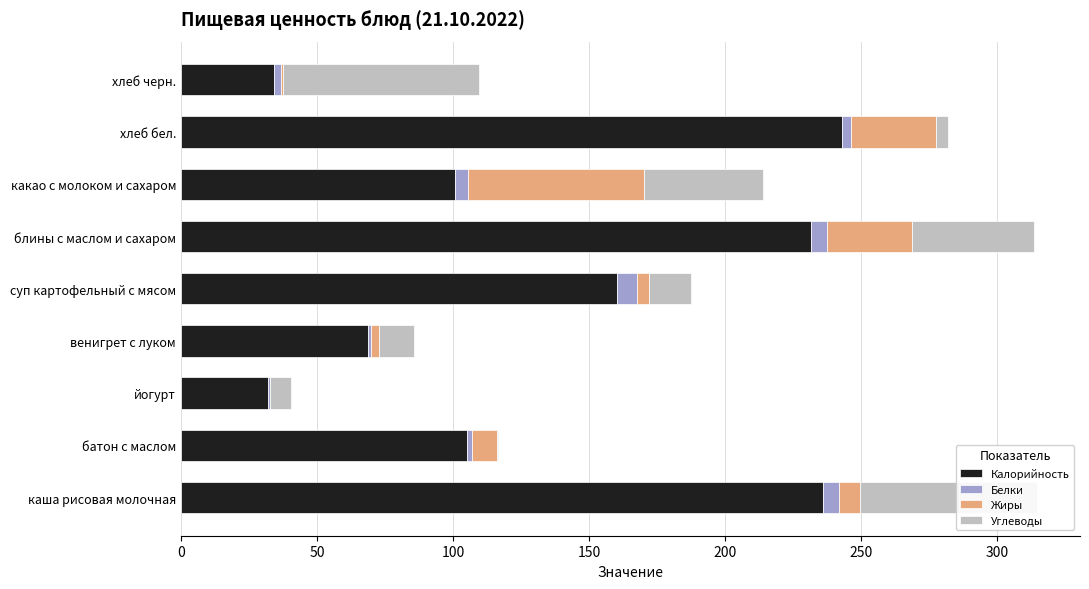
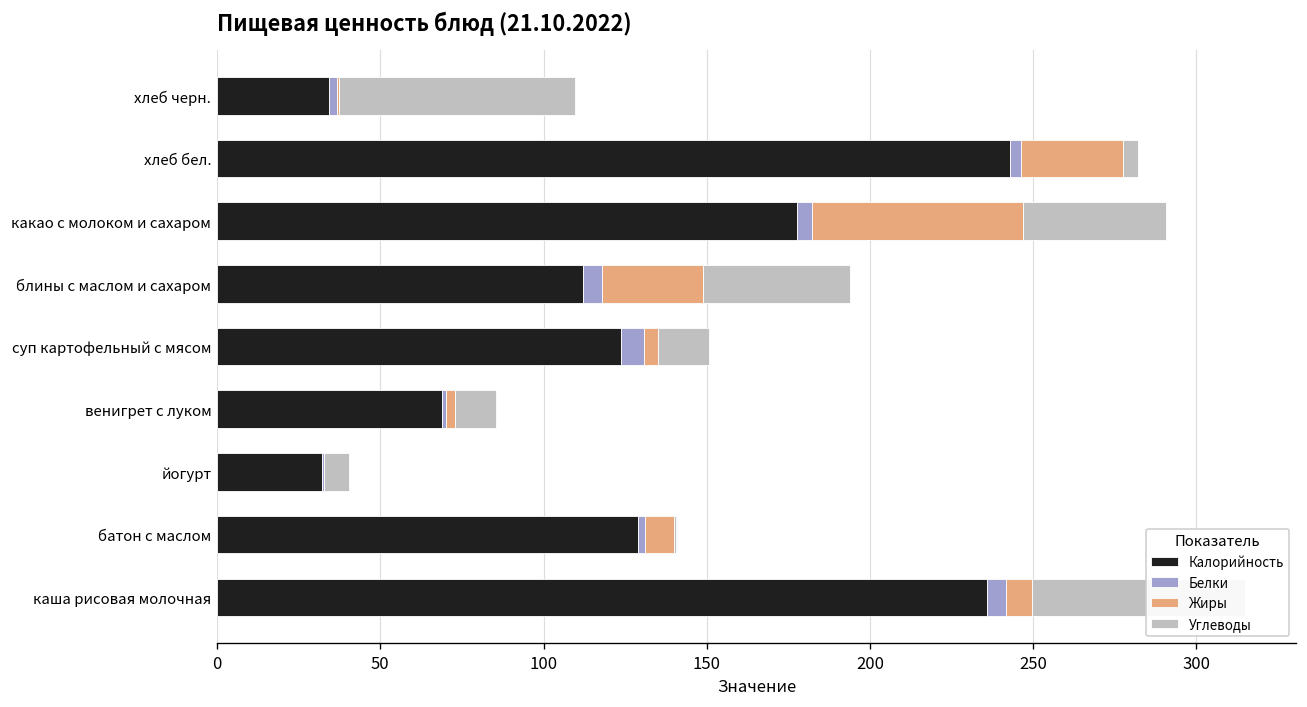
Калорийность, какао с молоком и сахаром: 101 -> 178
Калорийность, блины с маслом и сахаром: 232 -> 112
Калорийность, суп картофельный с мясом: 161 -> 124
Калорийность, батон с маслом: 105 -> 129
